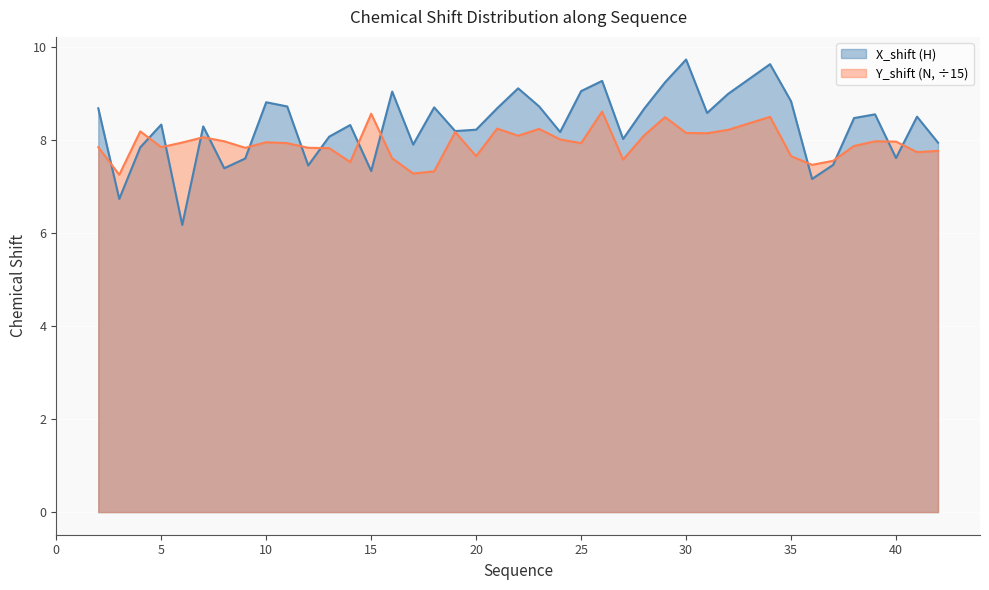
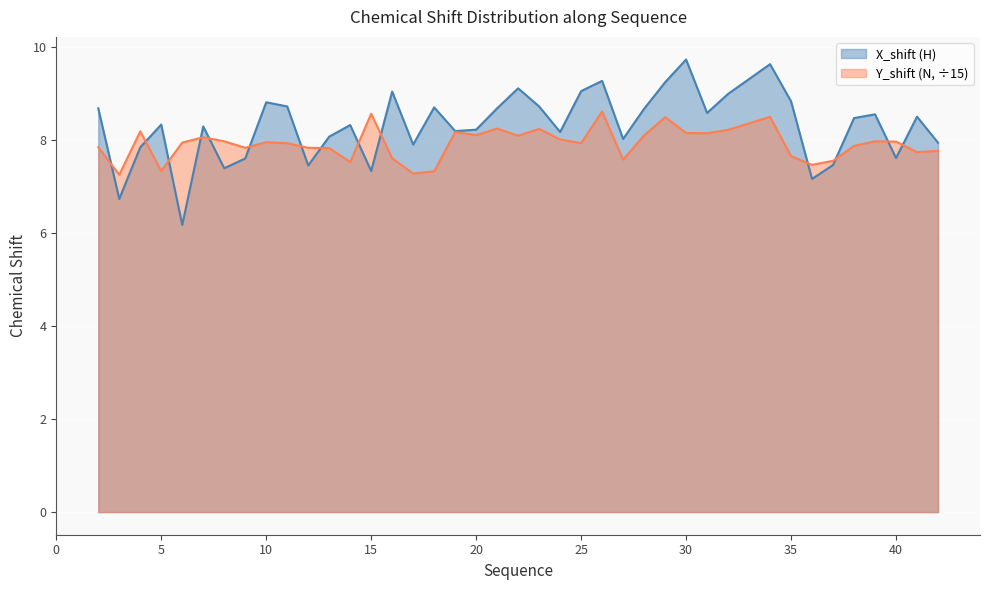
Y_shift (N, ÷15), 5: 7.9 -> 7.3
Y_shift (N, ÷15), 20: 7.7 -> 8.1
